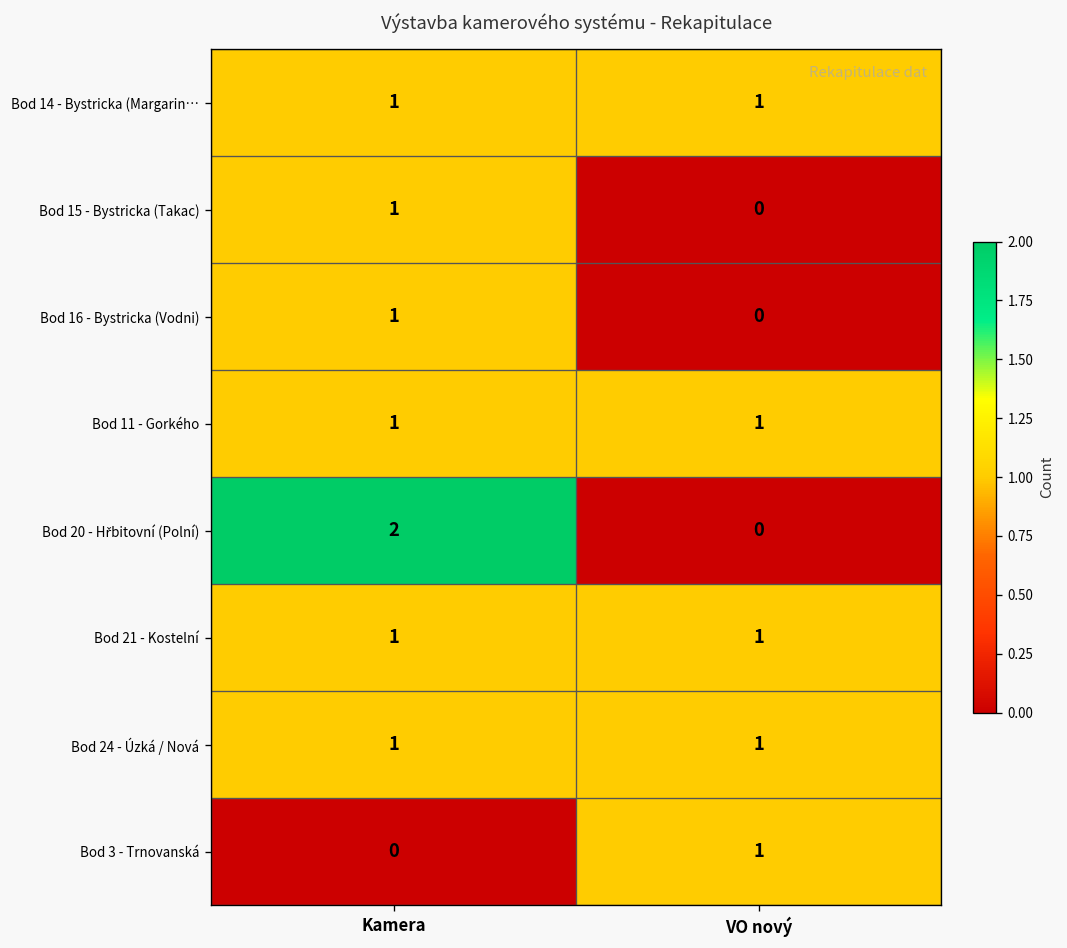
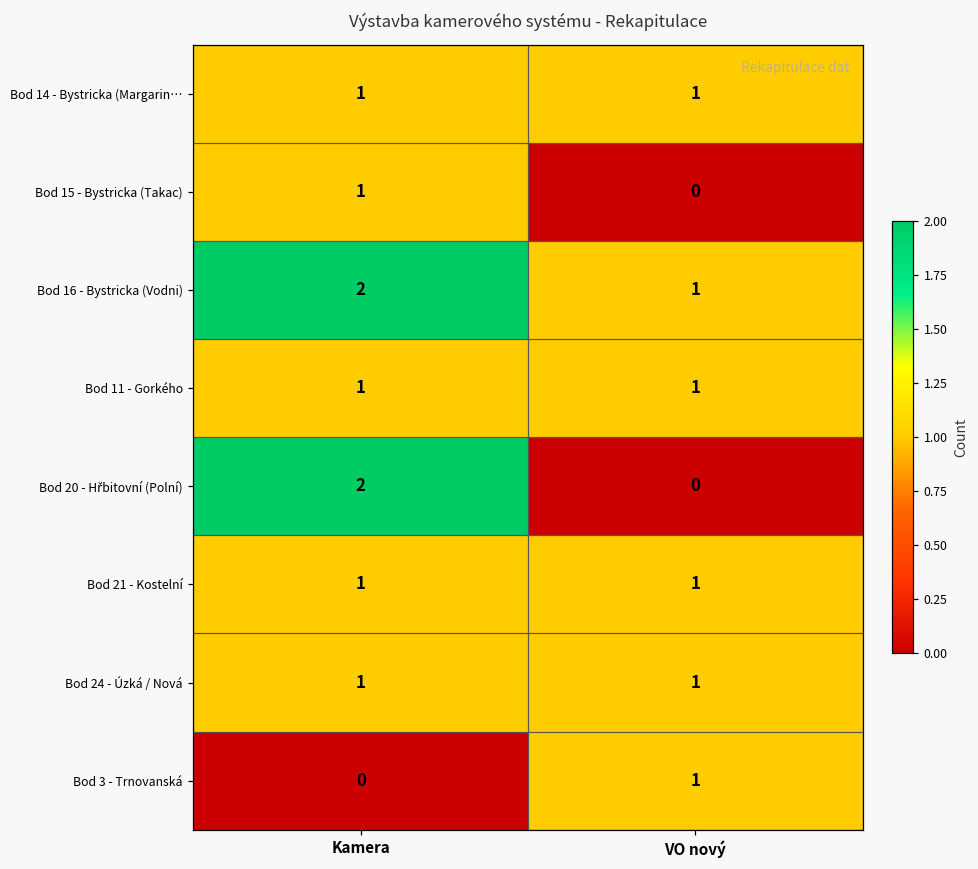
Bod 16 - Bystricka (Vodni), Kamera: 1 -> 2
Bod 16 - Bystricka (Vodni), VO nový: 0 -> 1
